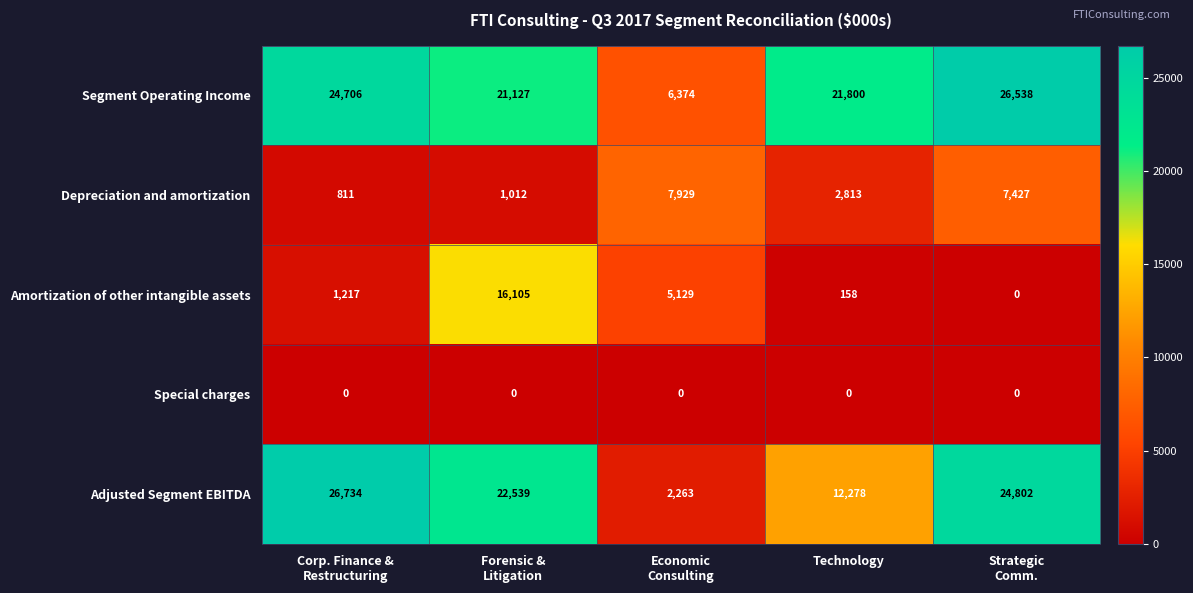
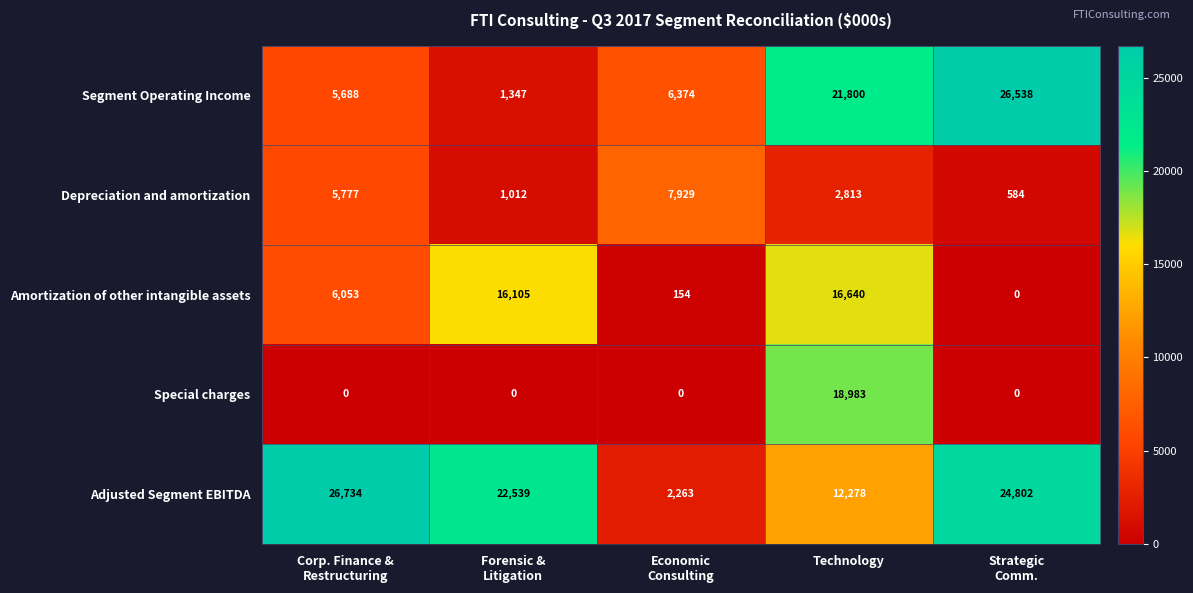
Segment Operating Income, Corp. Finance & Restructuring: 24,706 -> 5,688
Segment Operating Income, Forensic & Litigation: 21,127 -> 1,347
Depreciation and amortization, Corp. Finance & Restructuring: 811 -> 5,777
Depreciation and amortization, Strategic Comm.: 7,427 -> 584
Amortization of other intangible assets, Corp. Finance & Restructuring: 1,217 -> 6,053
Amortization of other intangible assets, Economic Consulting: 5,129 -> 154
Amortization of other intangible assets, Technology: 158 -> 16,640
Special charges, Technology: 0 -> 18,983
